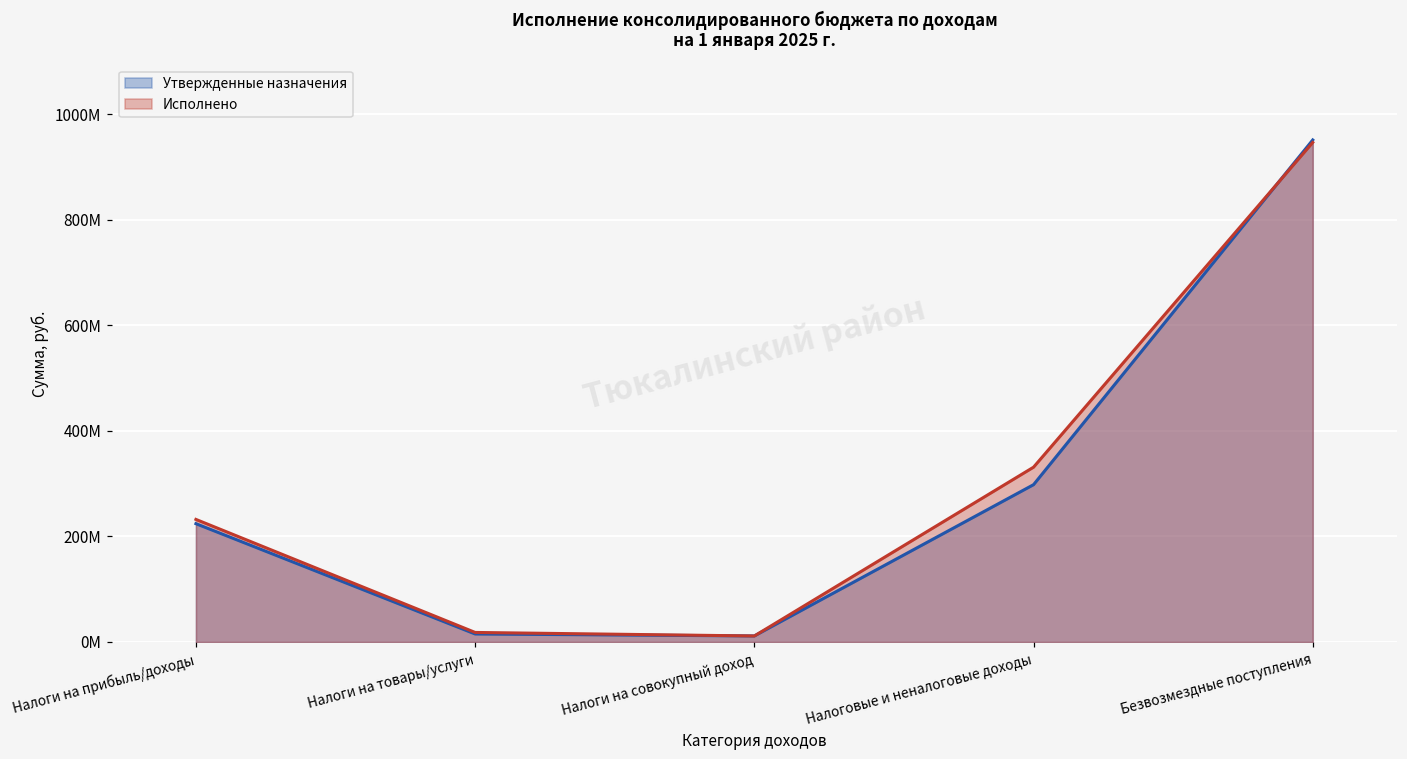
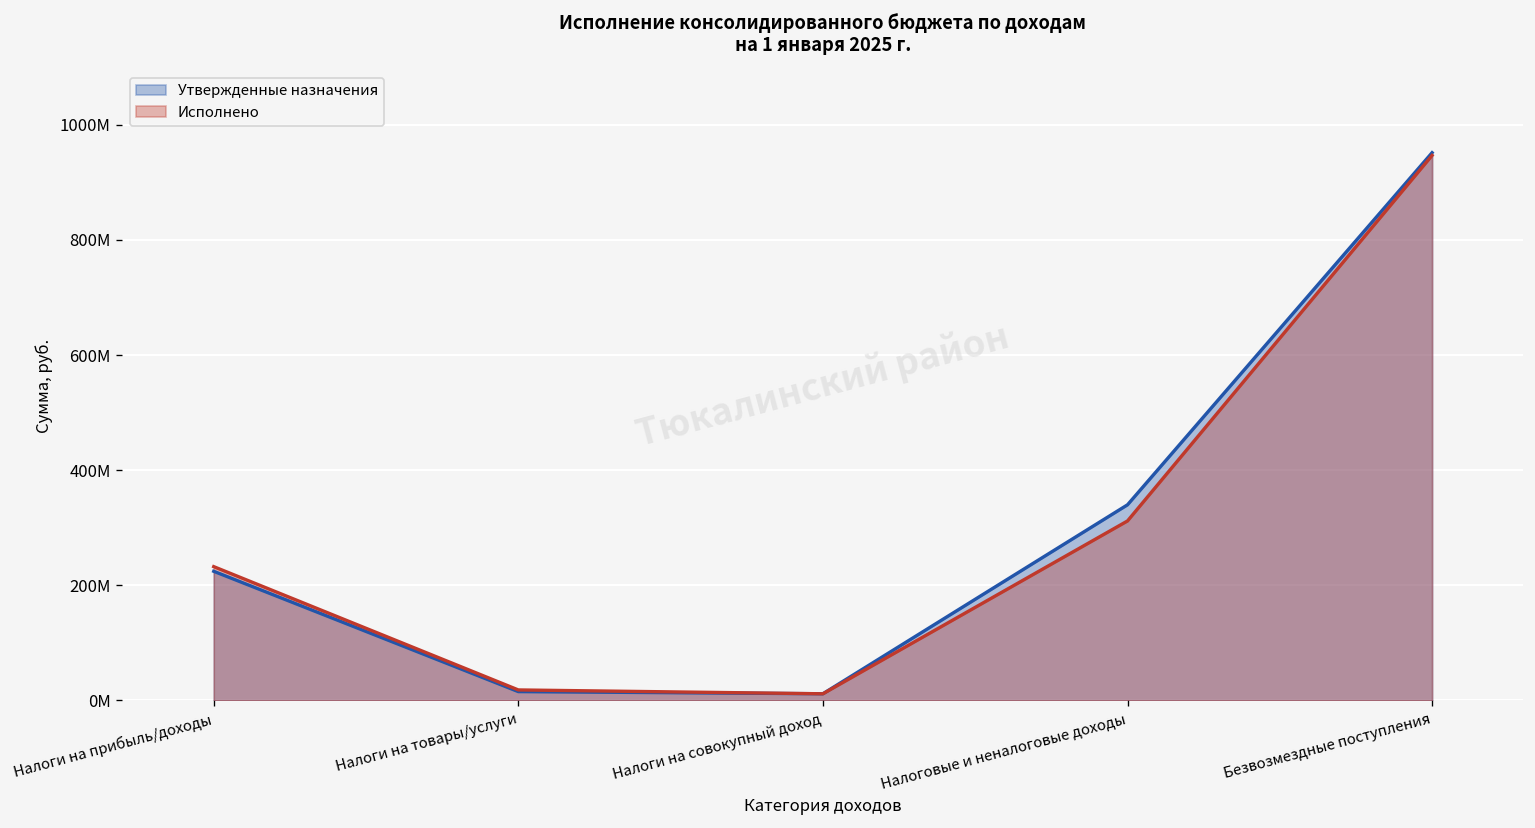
Утвержденные назначения, Налоговые и неналоговые доходы: 300000000 -> 340000000
Исполнено, Налоговые и неналоговые доходы: 330000000 -> 310000000
